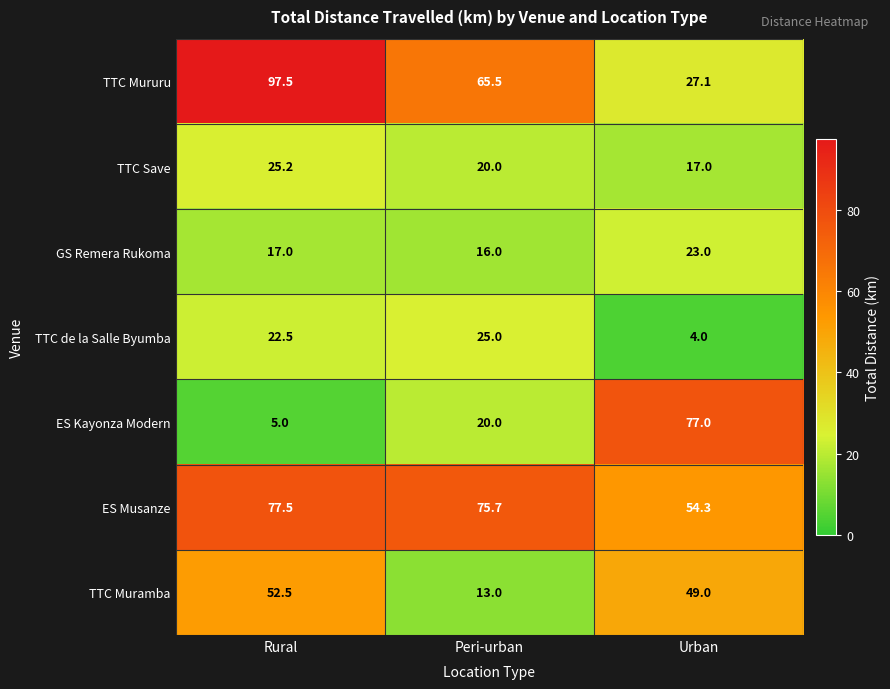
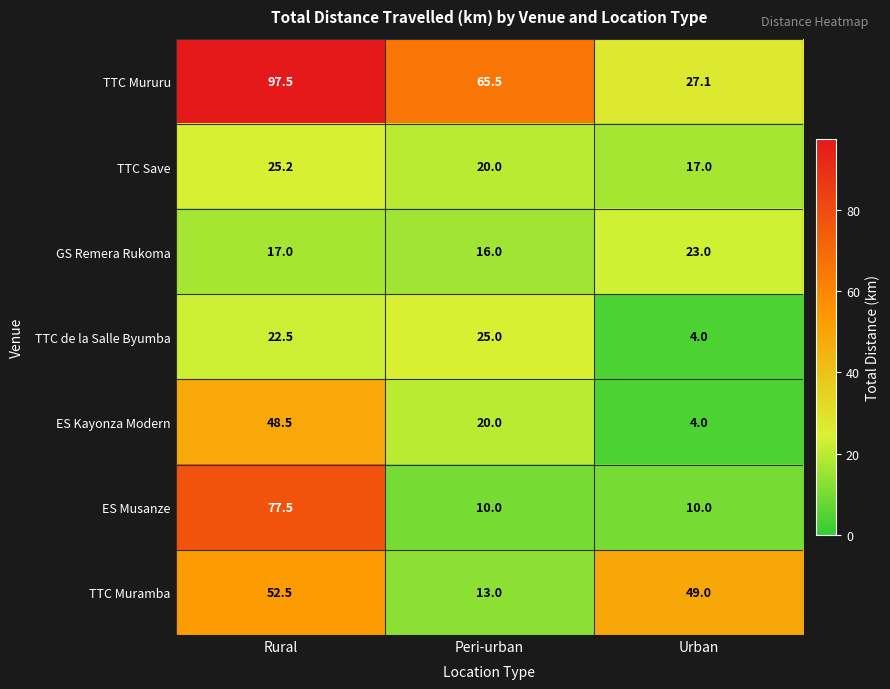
ES Kayonza Modern, Rural: 5.0 -> 48.5
ES Kayonza Modern, Urban: 77.0 -> 4.0
ES Musanze, Peri-urban: 75.7 -> 10.0
ES Musanze, Urban: 54.3 -> 10.0
